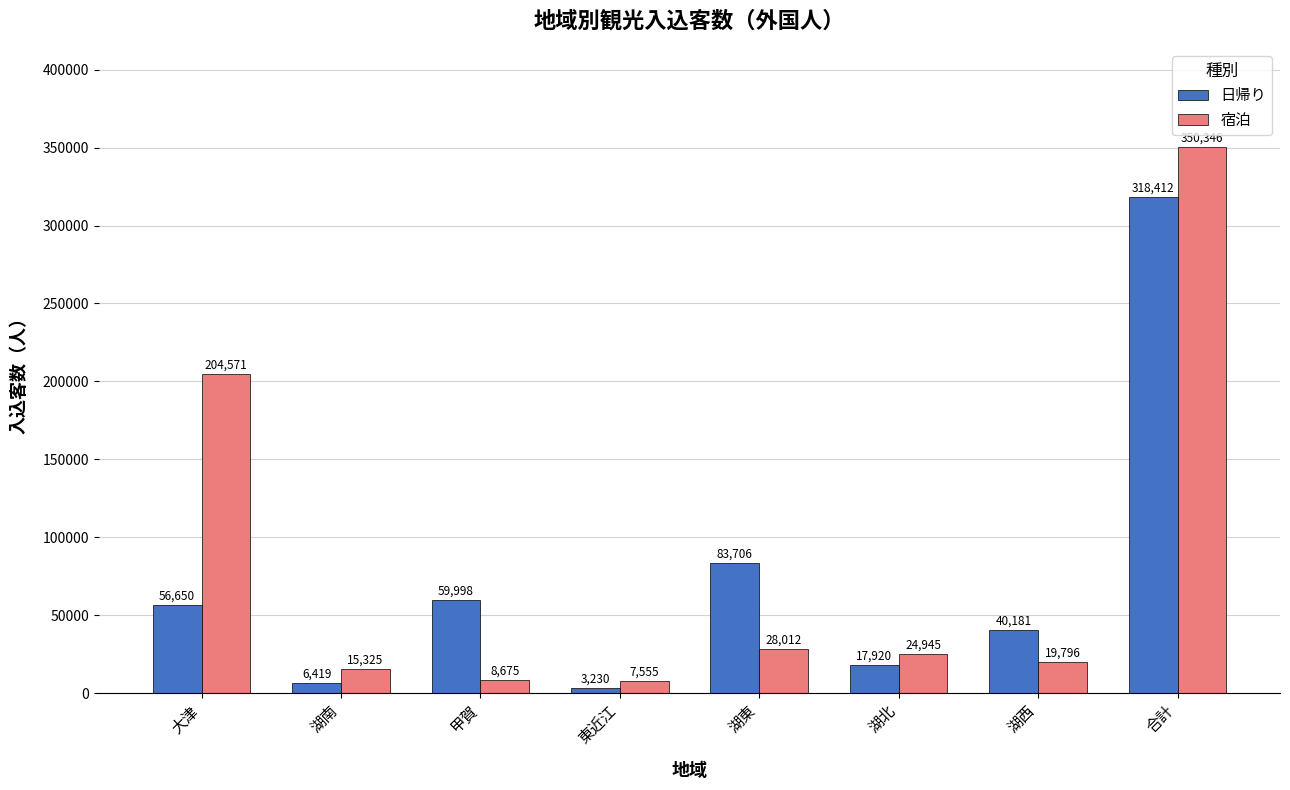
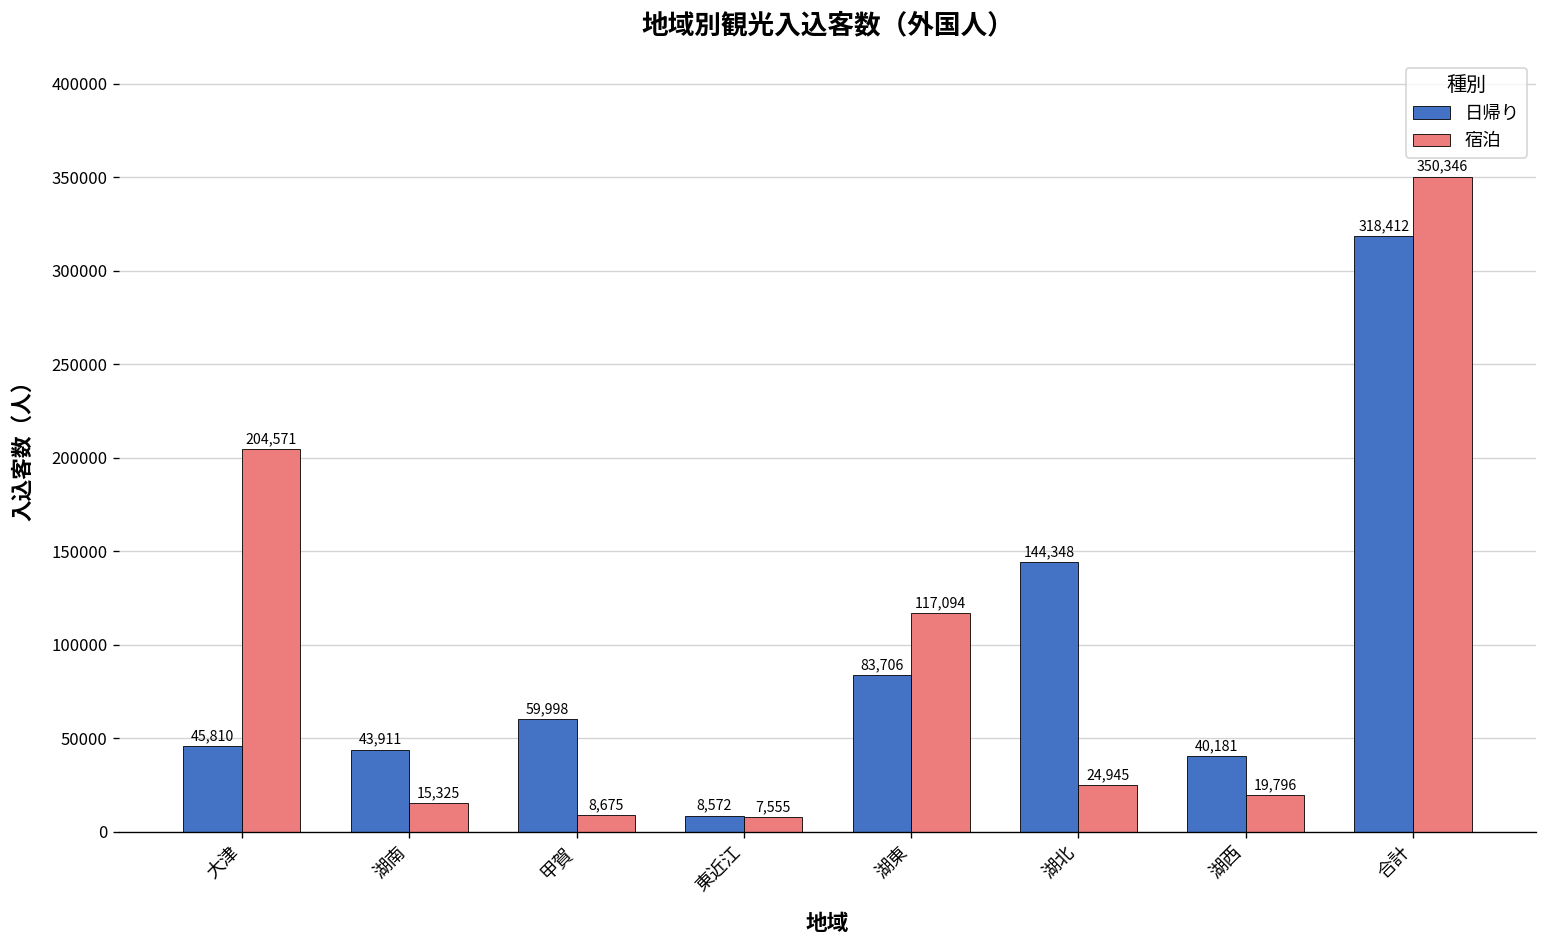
日帰り, 大津: 56,650 -> 45,810
日帰り, 湖南: 6,419 -> 43,911
日帰り, 東近江: 3,230 -> 8,572
宿泊, 湖東: 28,012 -> 117,094
日帰り, 湖北: 17,920 -> 144,348
